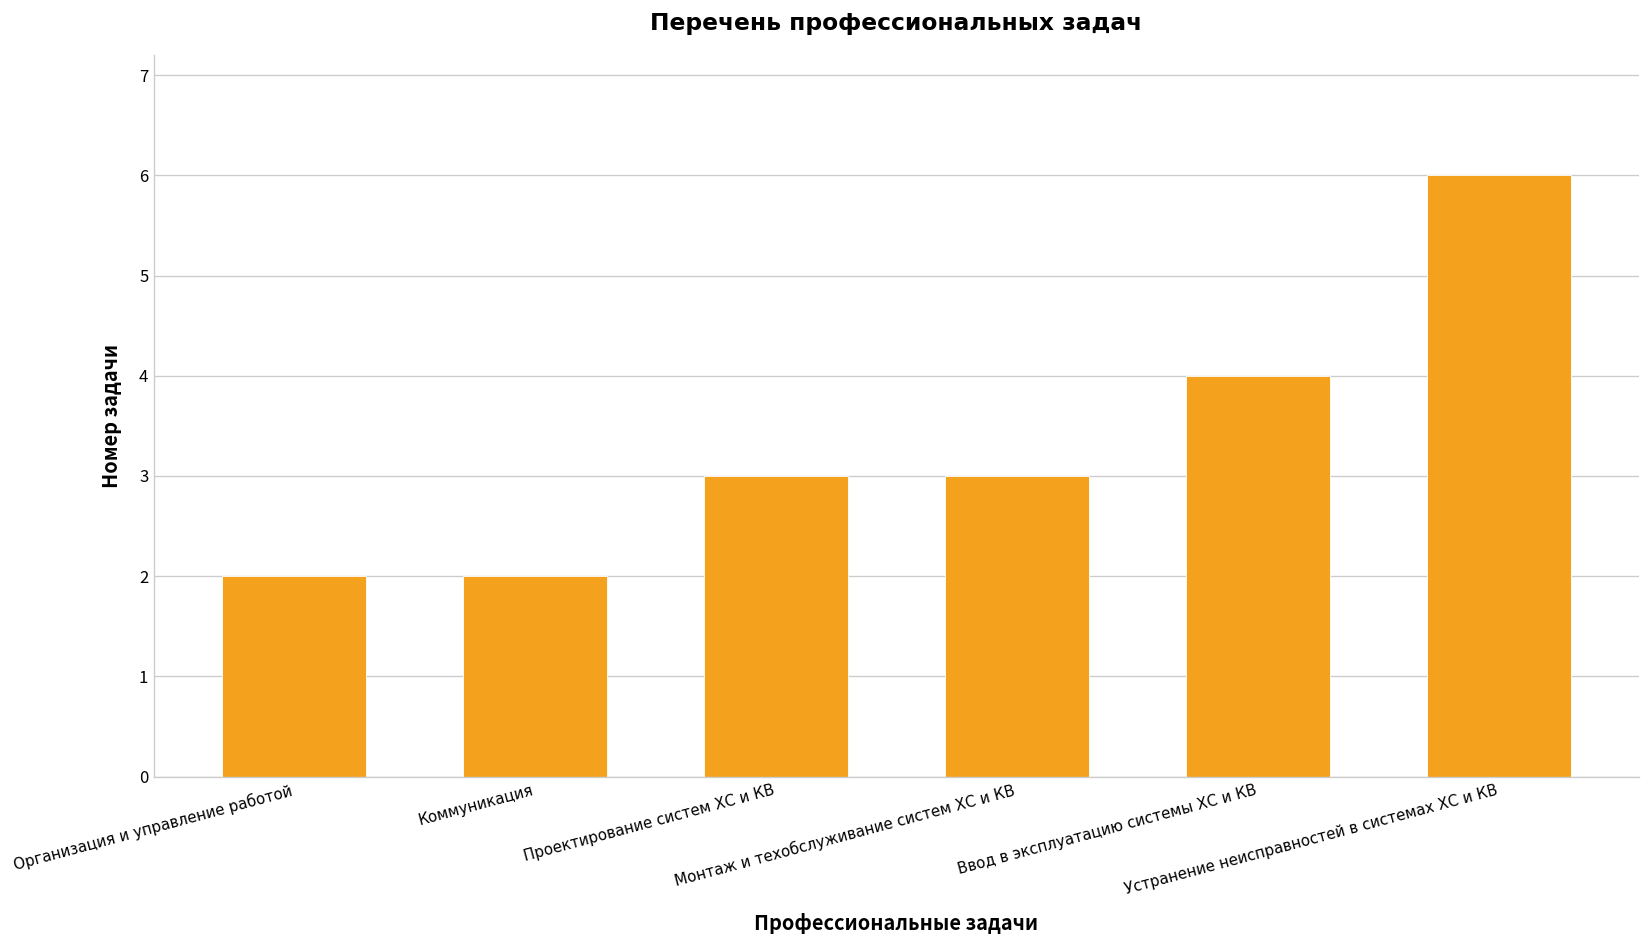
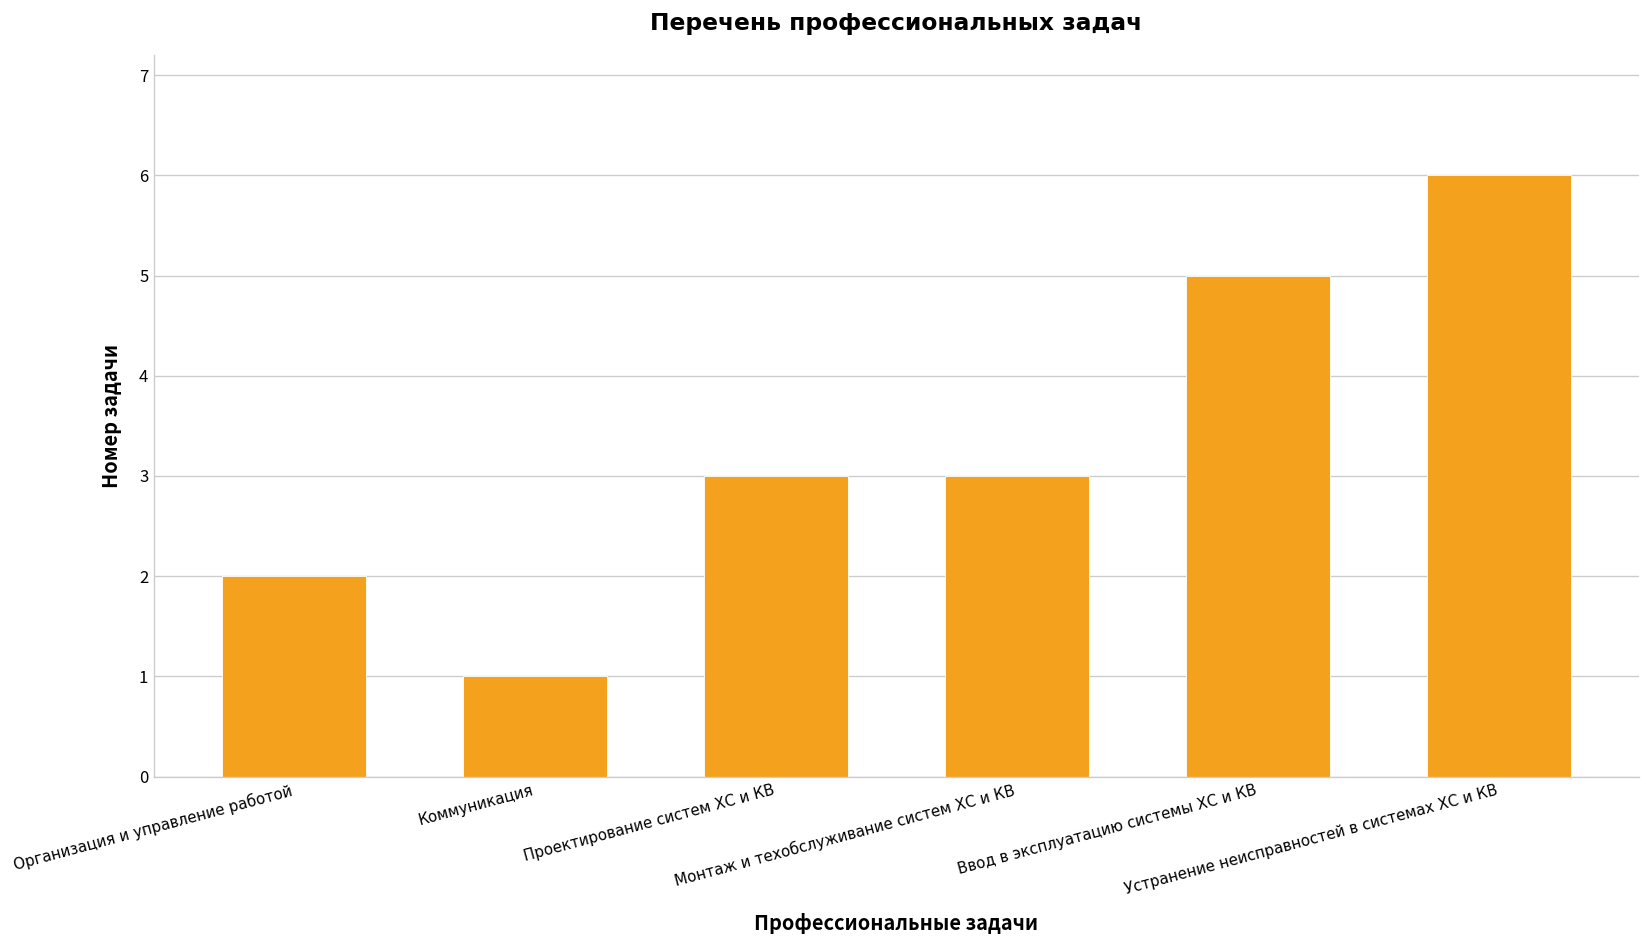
Коммуникация: 2 -> 1
Ввод в эксплуатацию системы ХС и КВ: 4 -> 5
